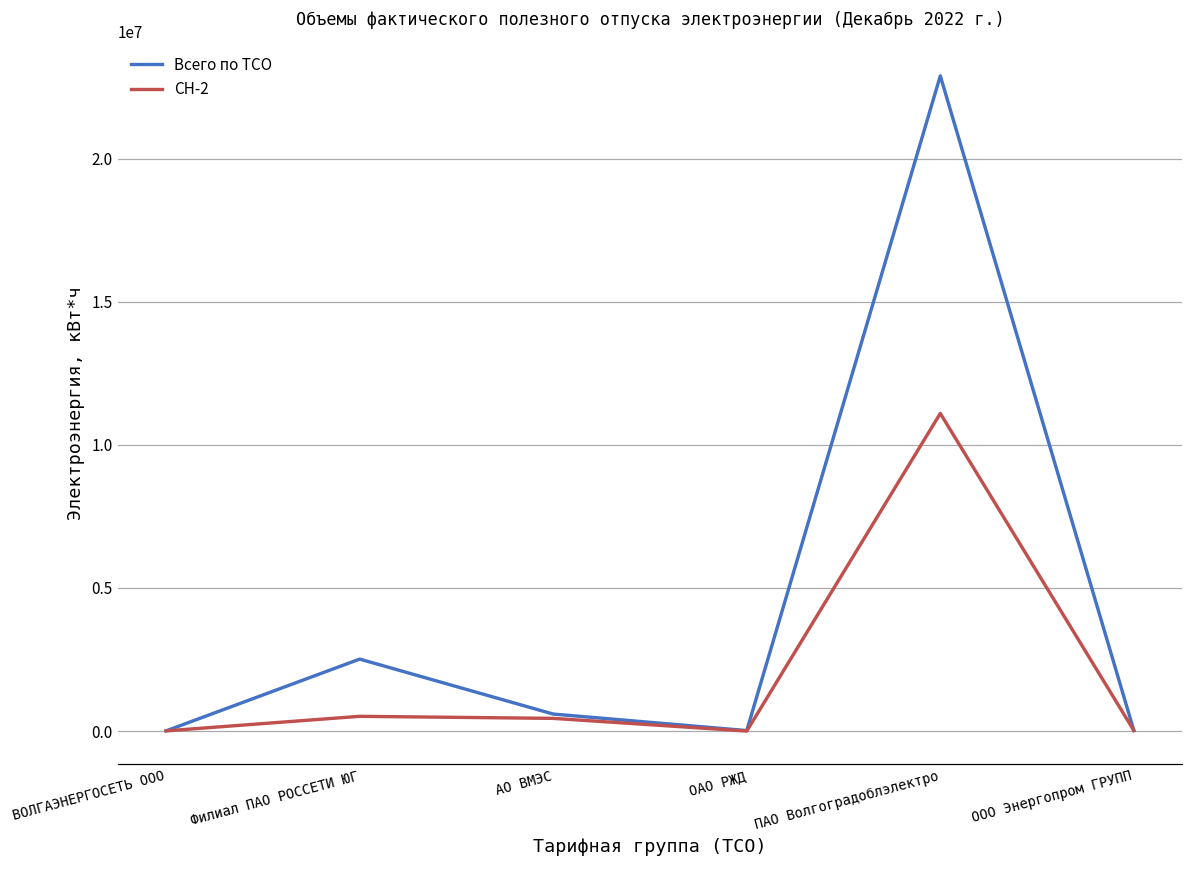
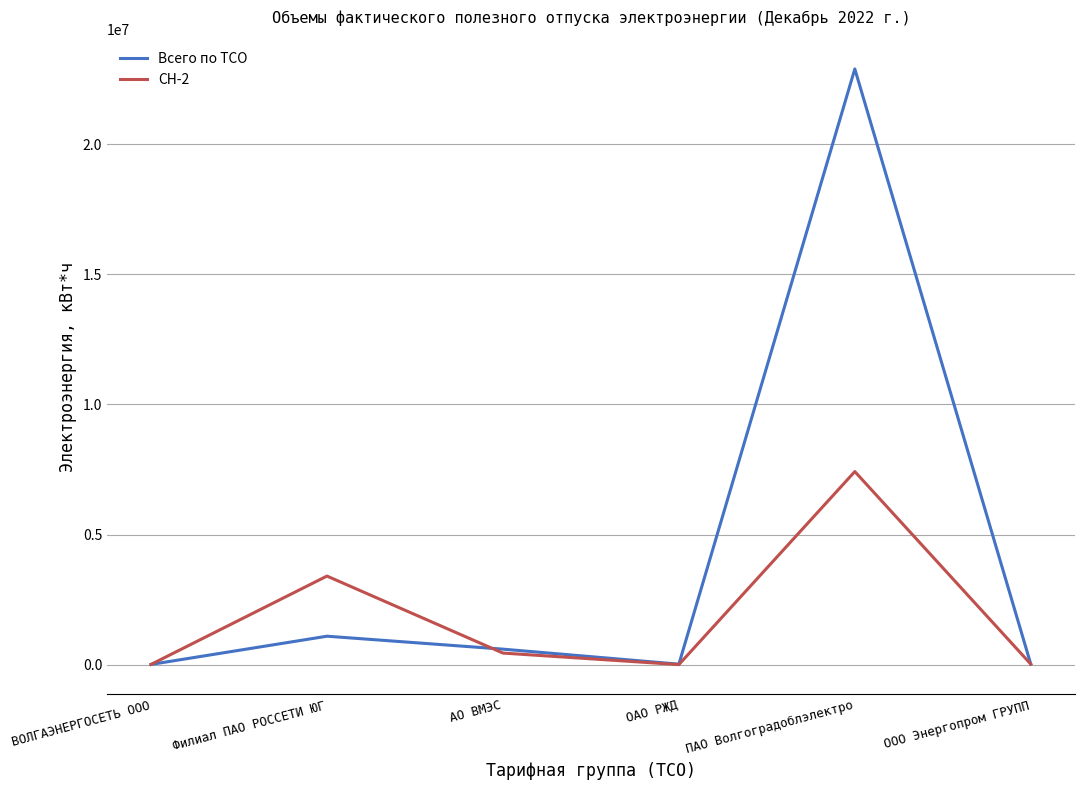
Всего по ТСО, Филиал ПАО РОССЕТИ ЮГ: 2500000 -> 1100000
СН-2, Филиал ПАО РОССЕТИ ЮГ: 500000 -> 3400000
СН-2, ПАО Волгоградоблэлектро: 11100000 -> 7400000
